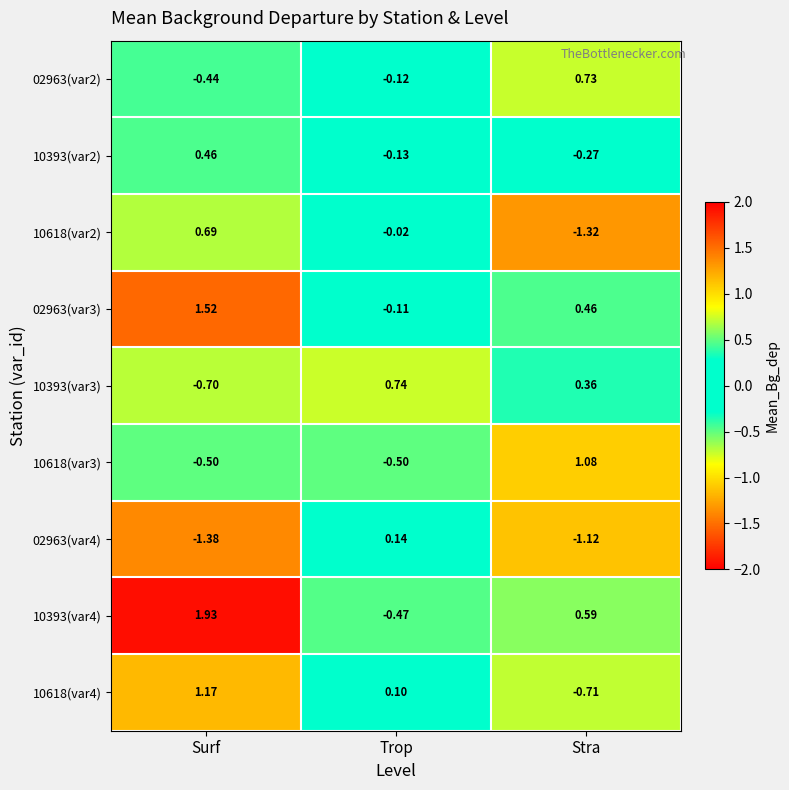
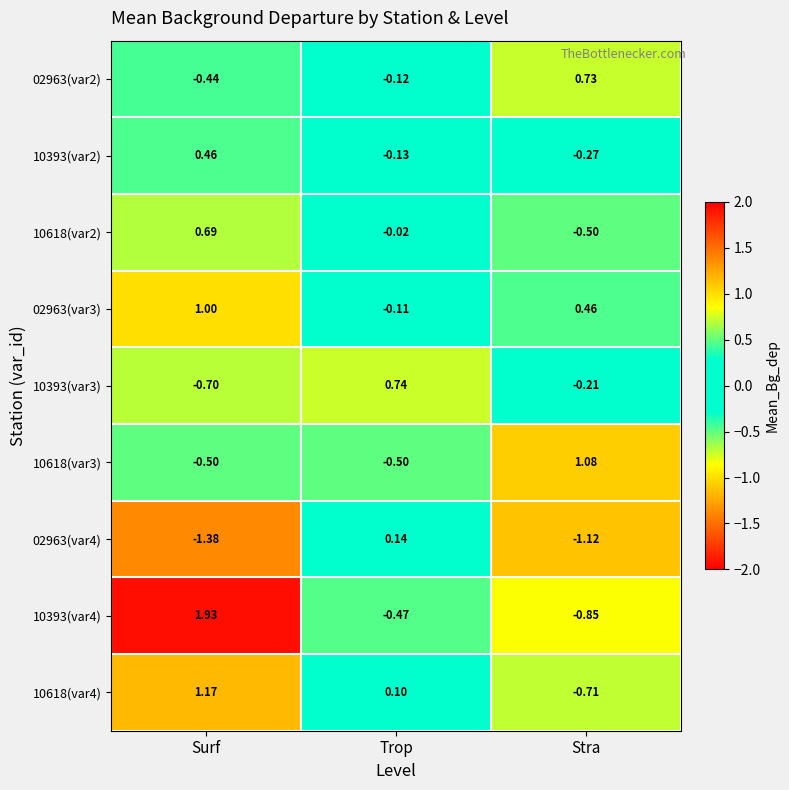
10618(var2), Stra: -1.32 -> -0.50
02963(var3), Surf: 1.52 -> 1.00
10393(var3), Stra: 0.36 -> -0.21
10393(var4), Stra: 0.59 -> -0.85
